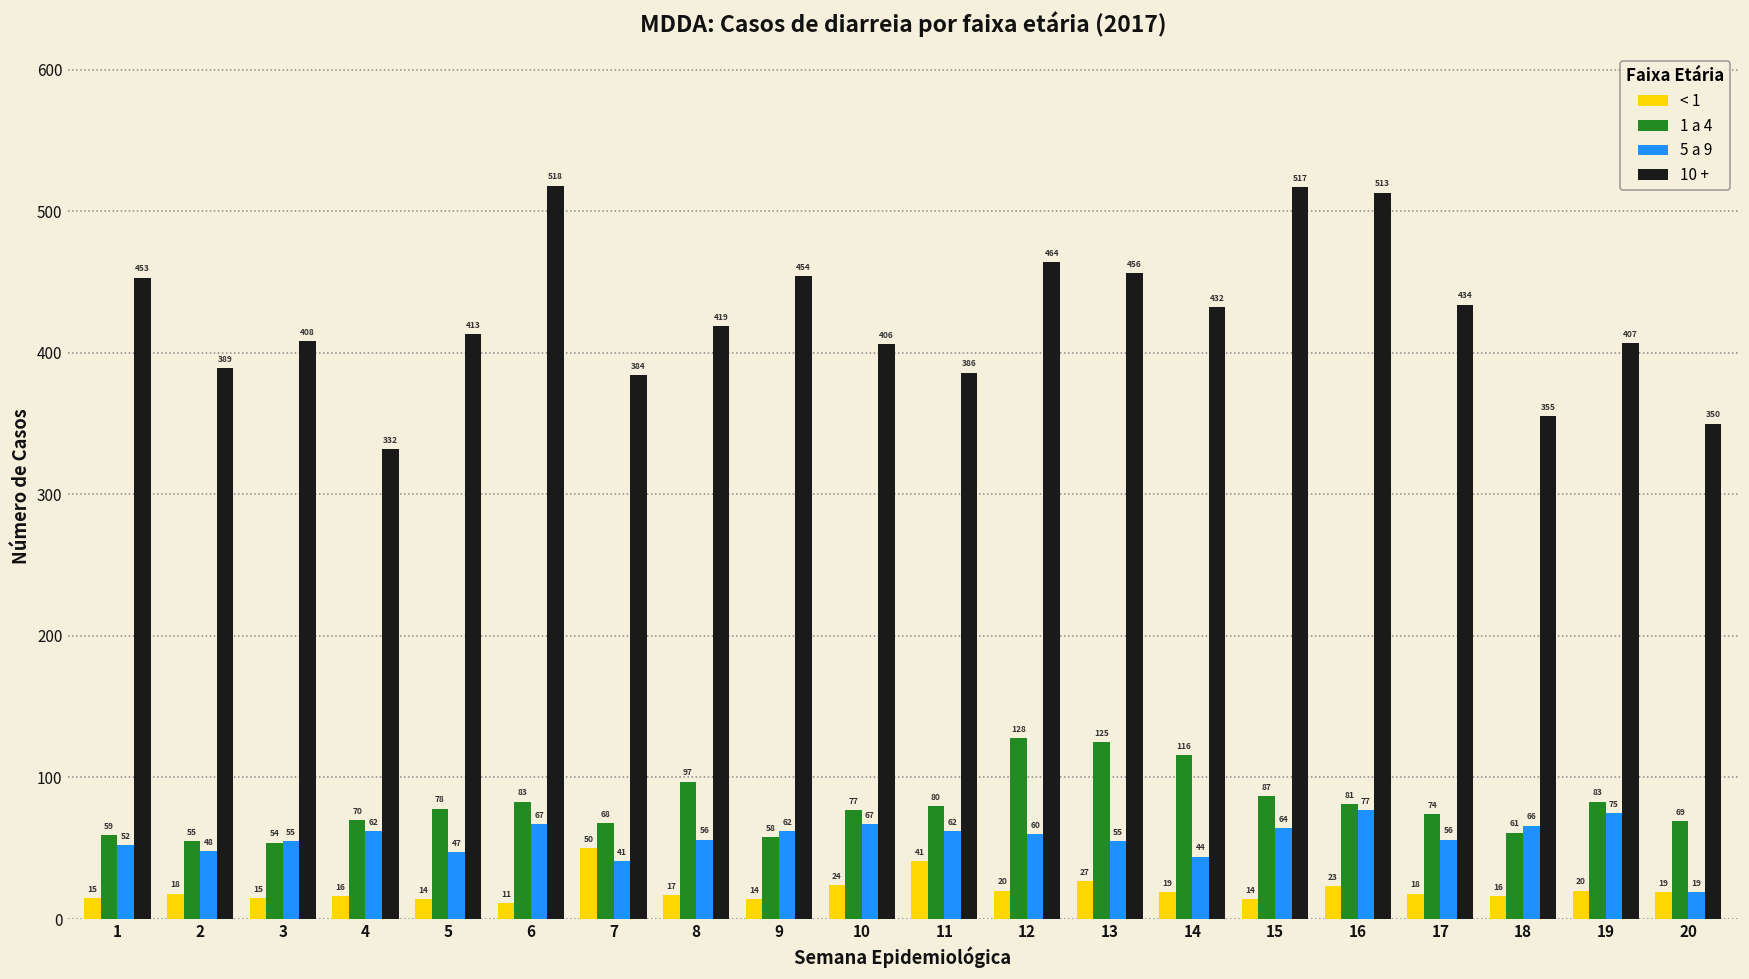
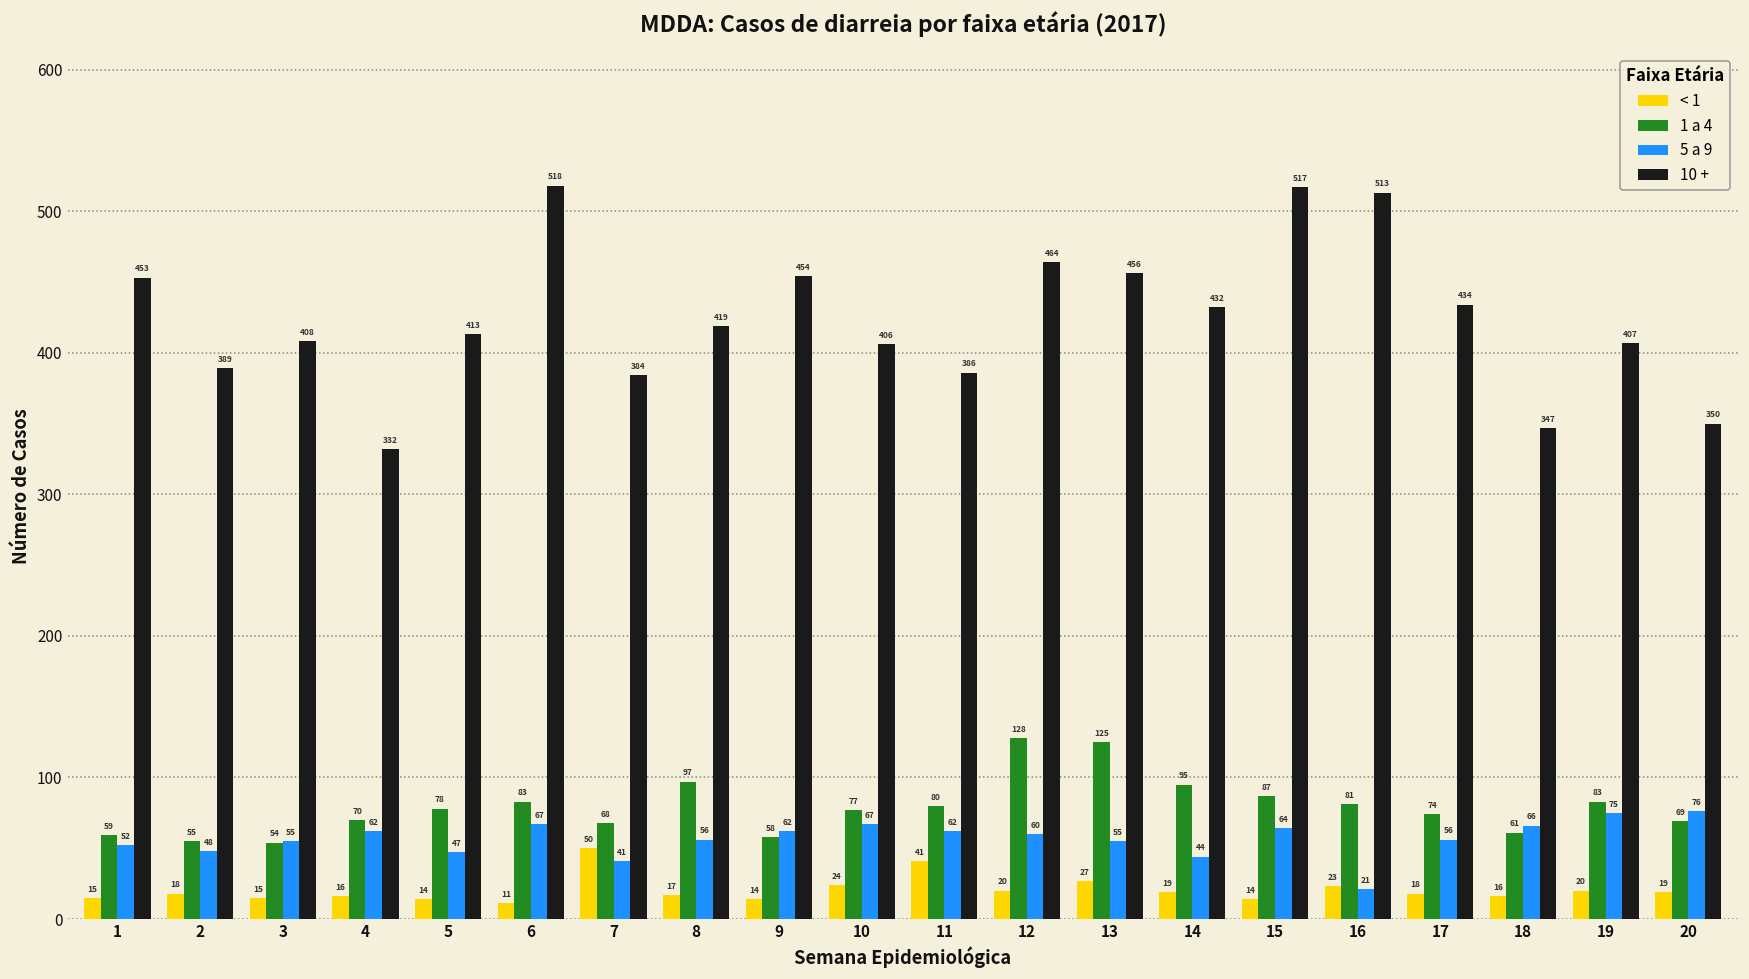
1 a 4, 14: 116 -> 95
5 a 9, 16: 77 -> 21
10 +, 18: 355 -> 347
5 a 9, 20: 19 -> 76
